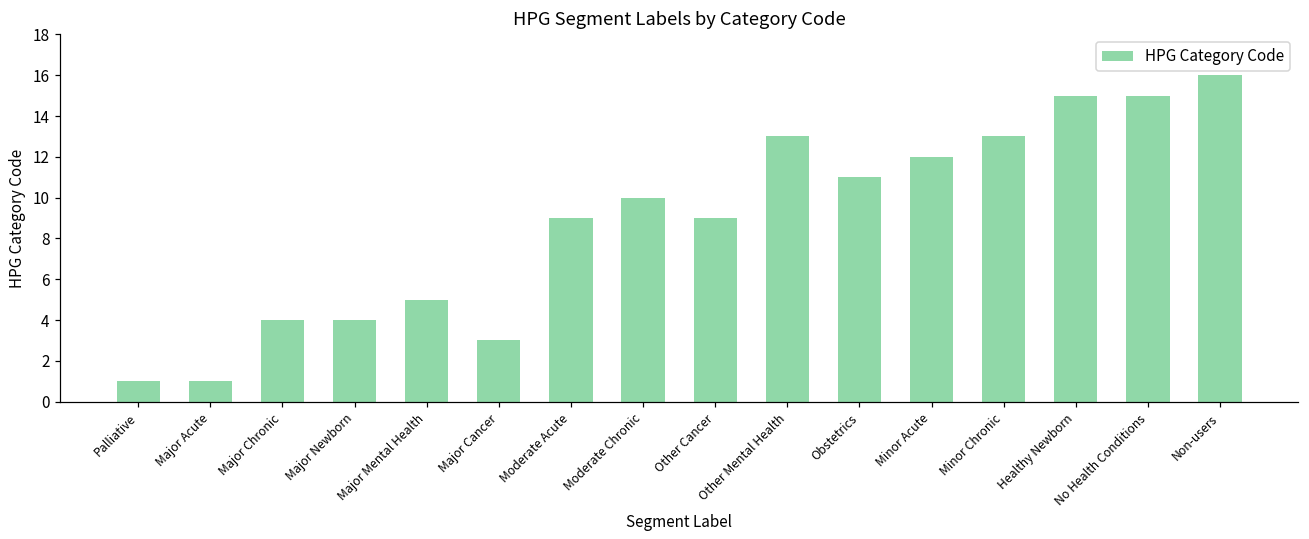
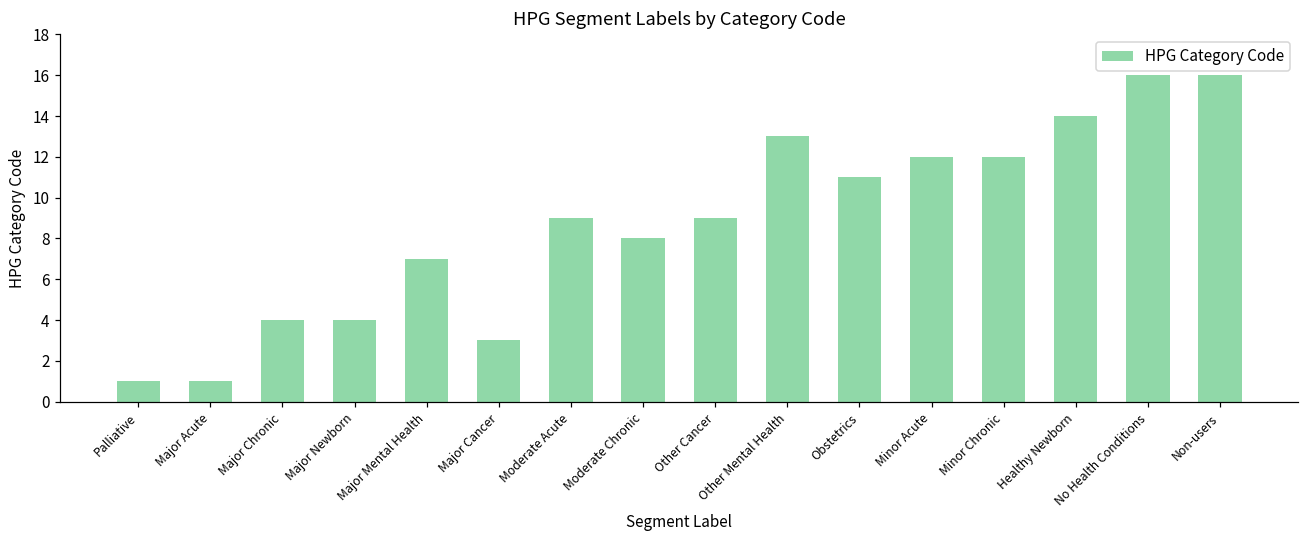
Major Mental Health: 5 -> 7
Moderate Chronic: 10 -> 8
Minor Chronic: 13 -> 12
Healthy Newborn: 15 -> 14
No Health Conditions: 15 -> 16
